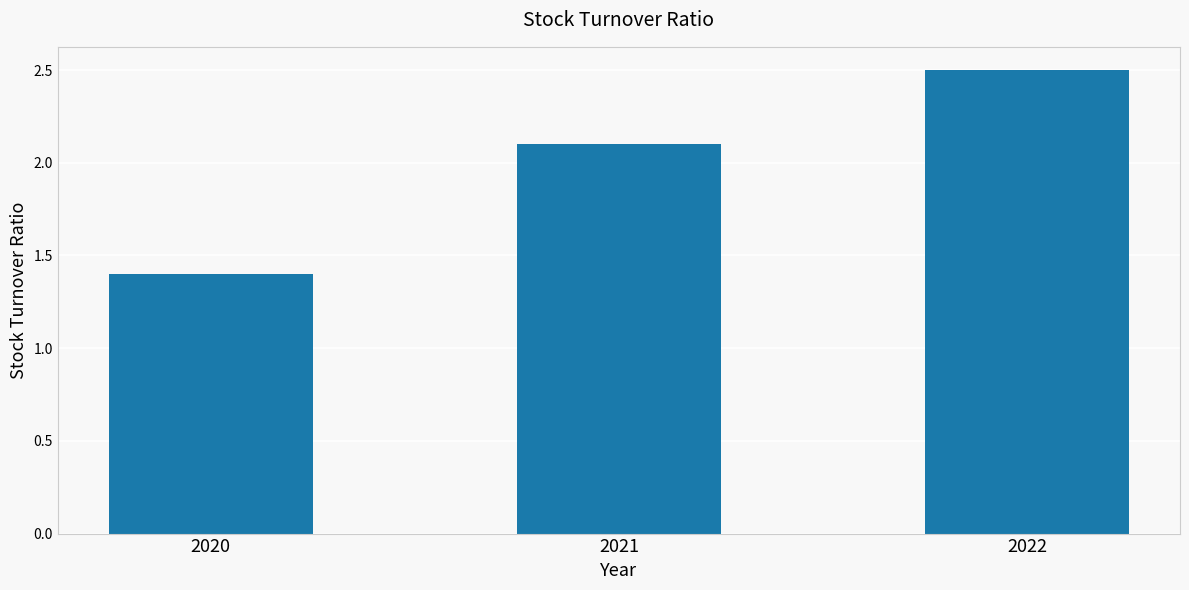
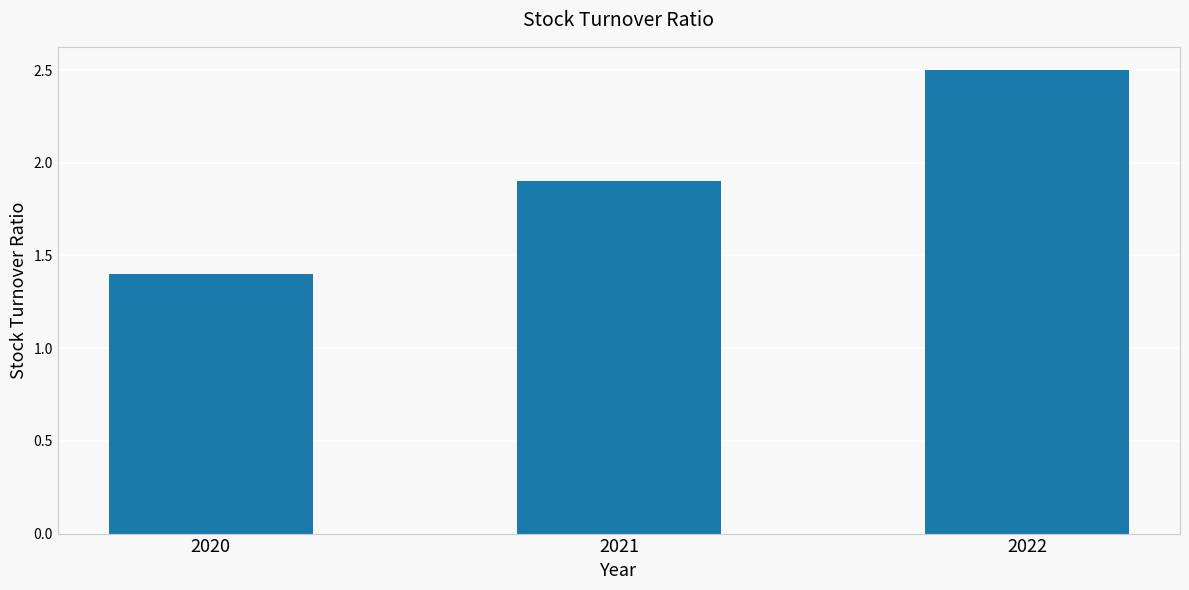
2021: 2.1 -> 1.9
